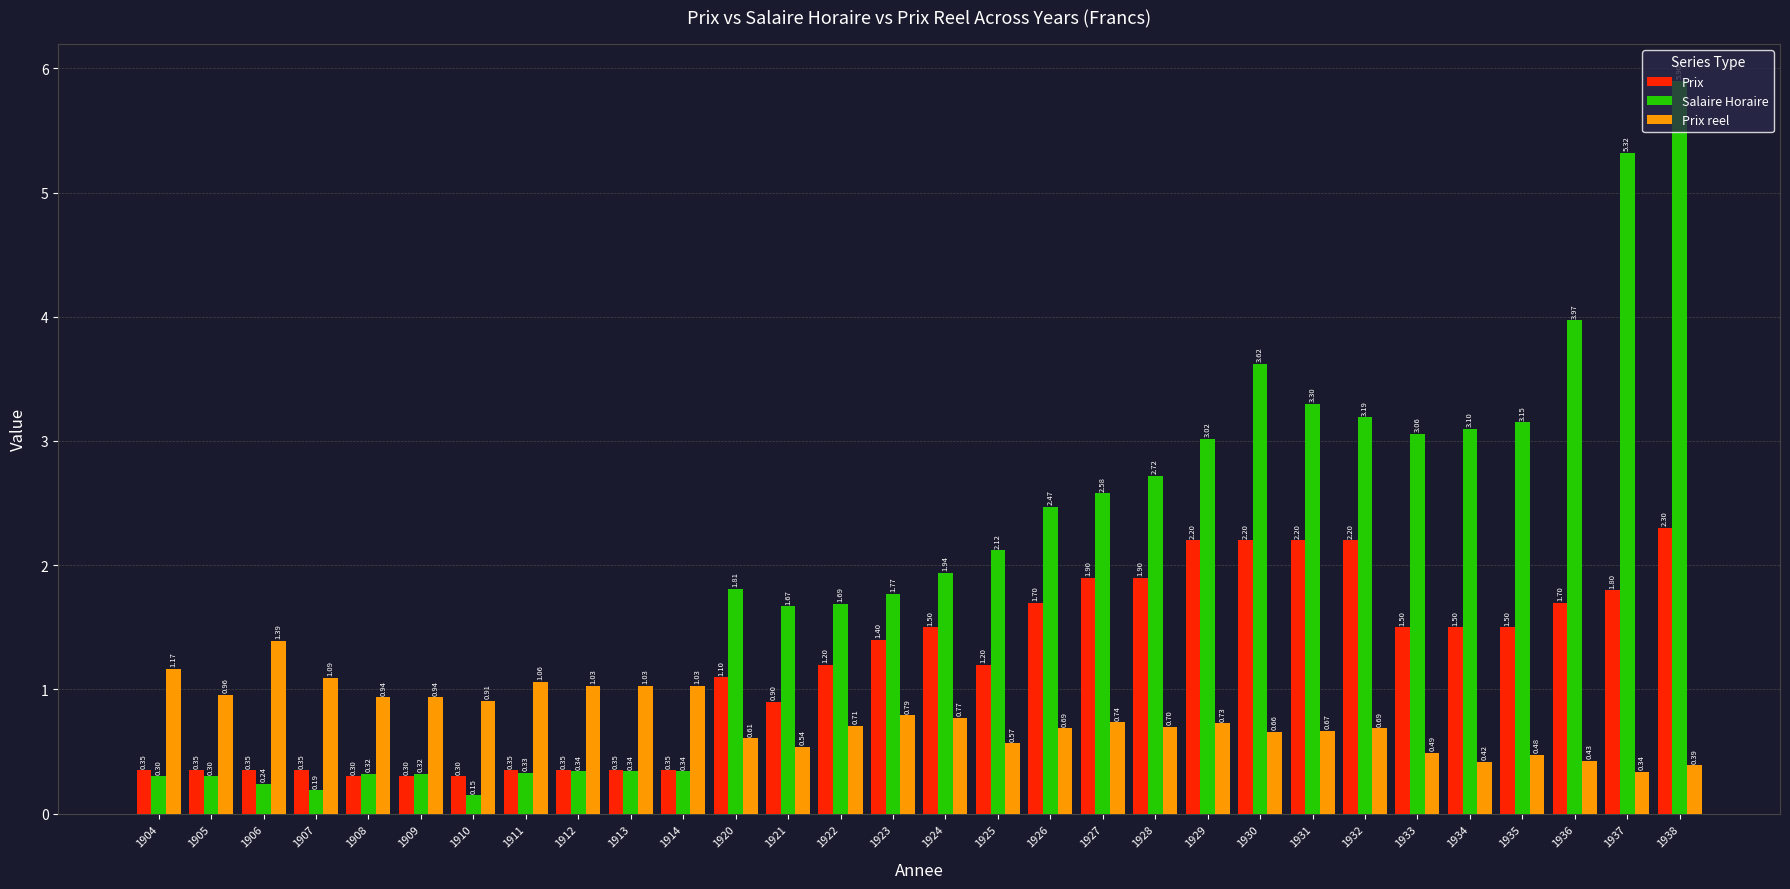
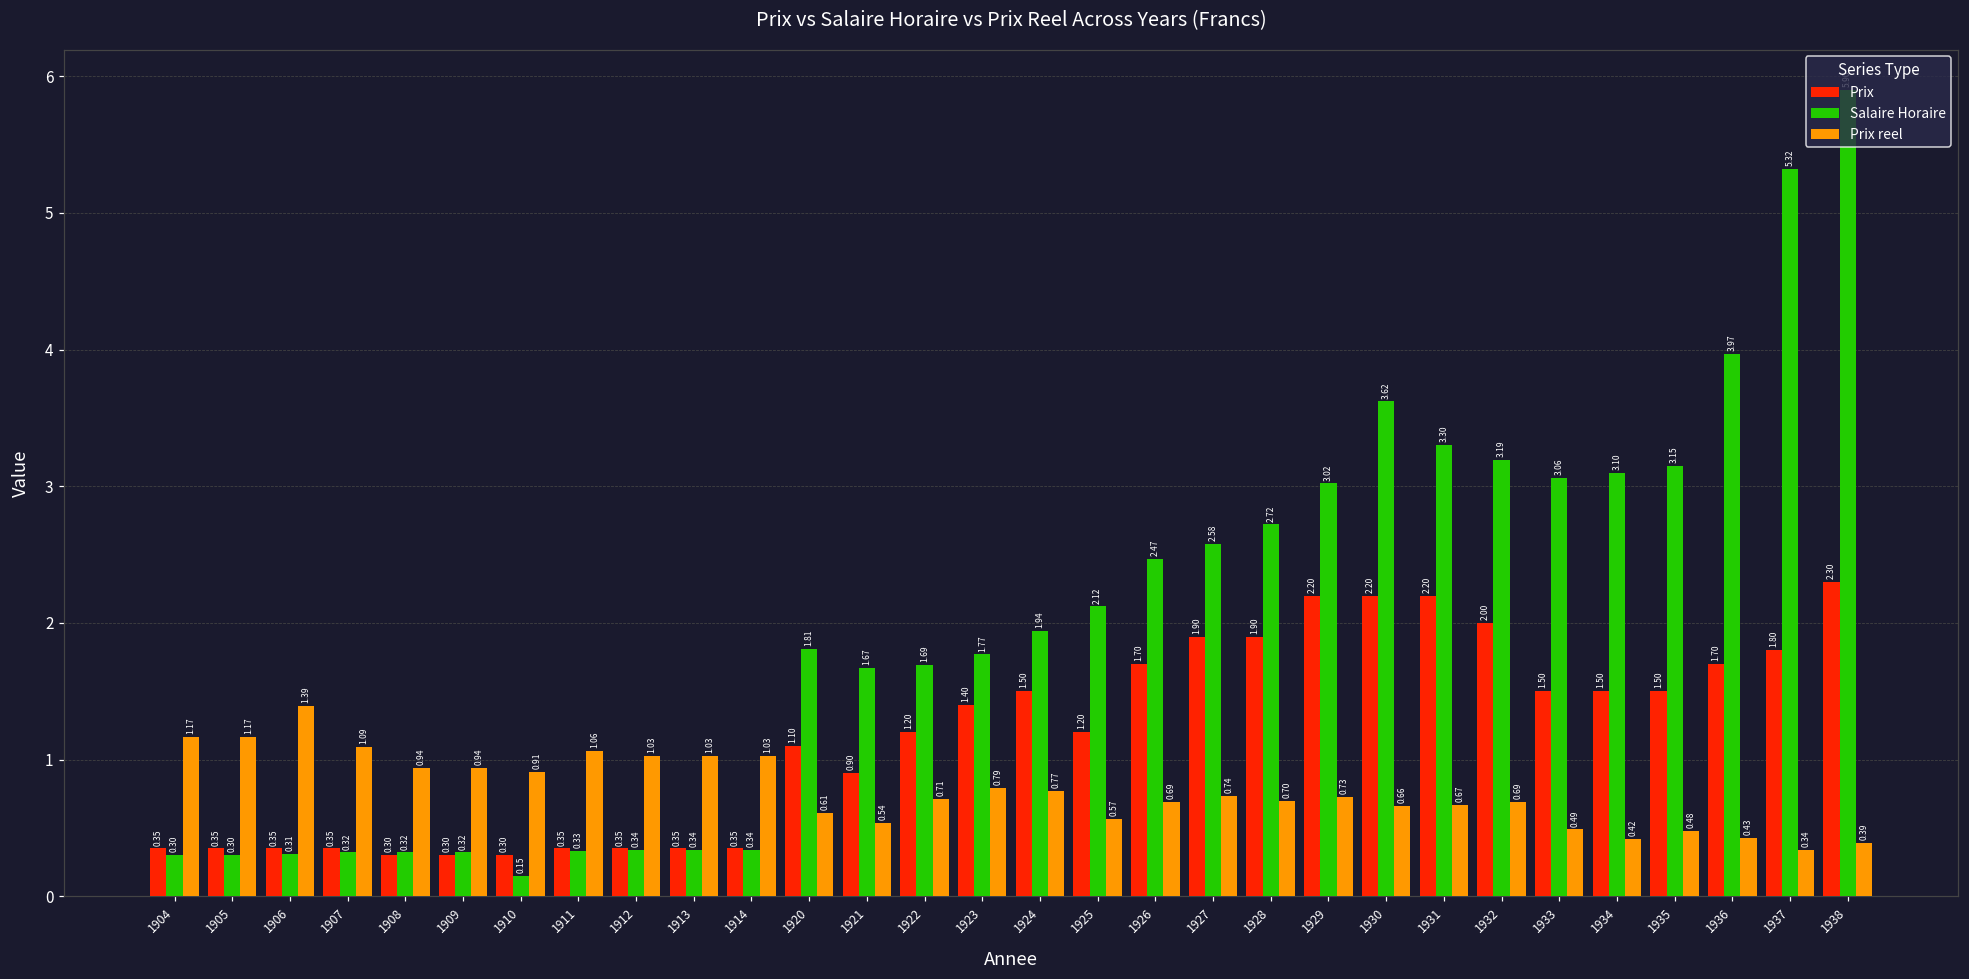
Prix reel, 1905: 0.96 -> 1.17
Salaire Horaire, 1906: 0.24 -> 0.31
Salaire Horaire, 1907: 0.19 -> 0.32
Prix, 1932: 2.20 -> 2.00
